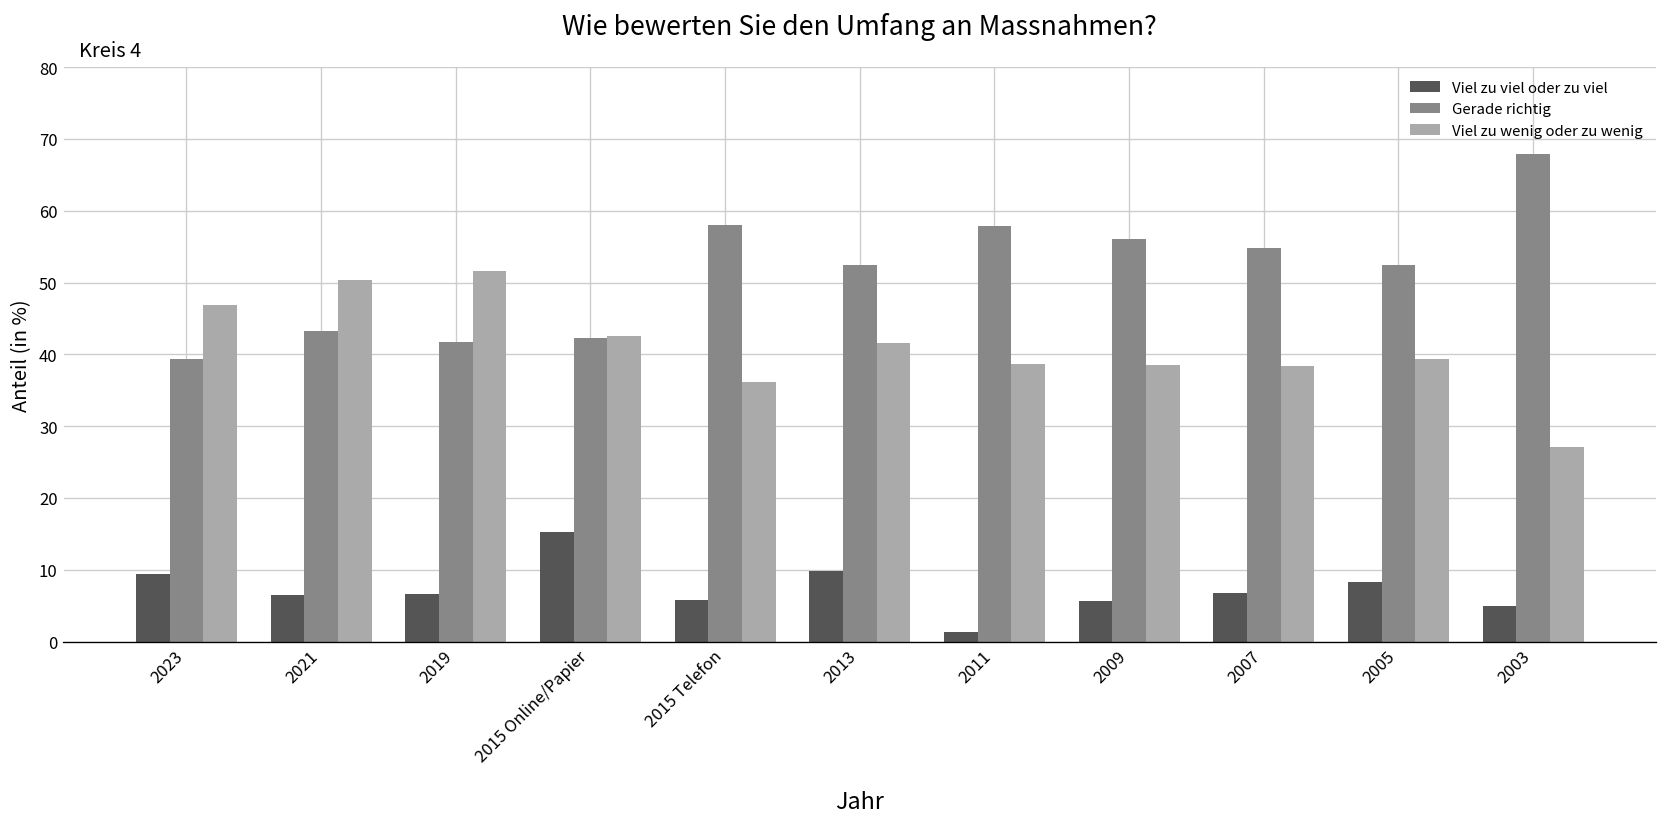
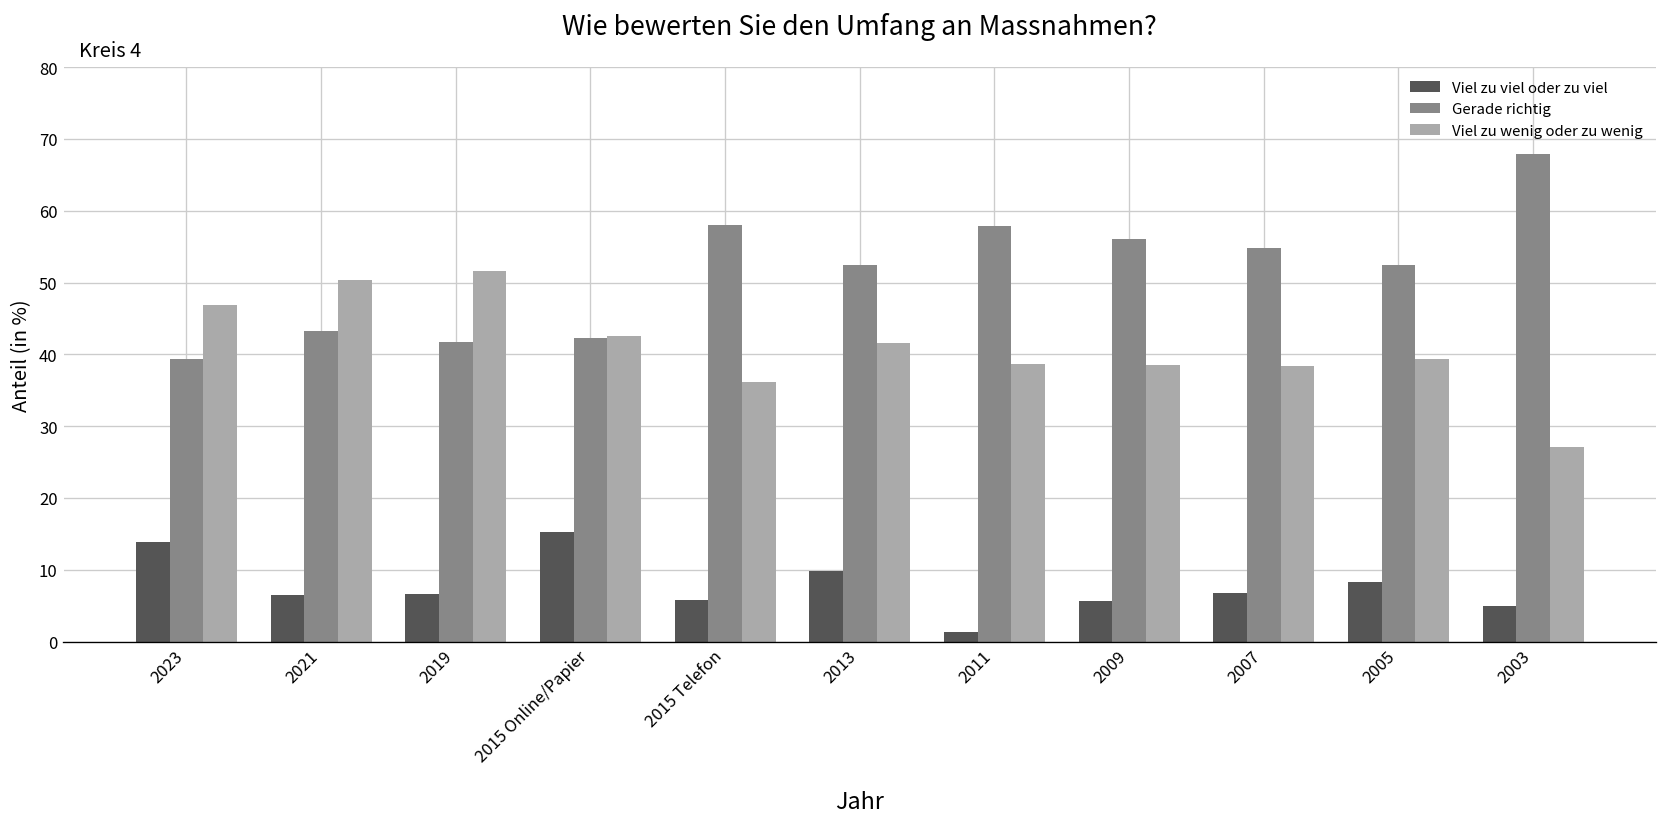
Viel zu viel oder zu viel, 2023: 9 -> 14
